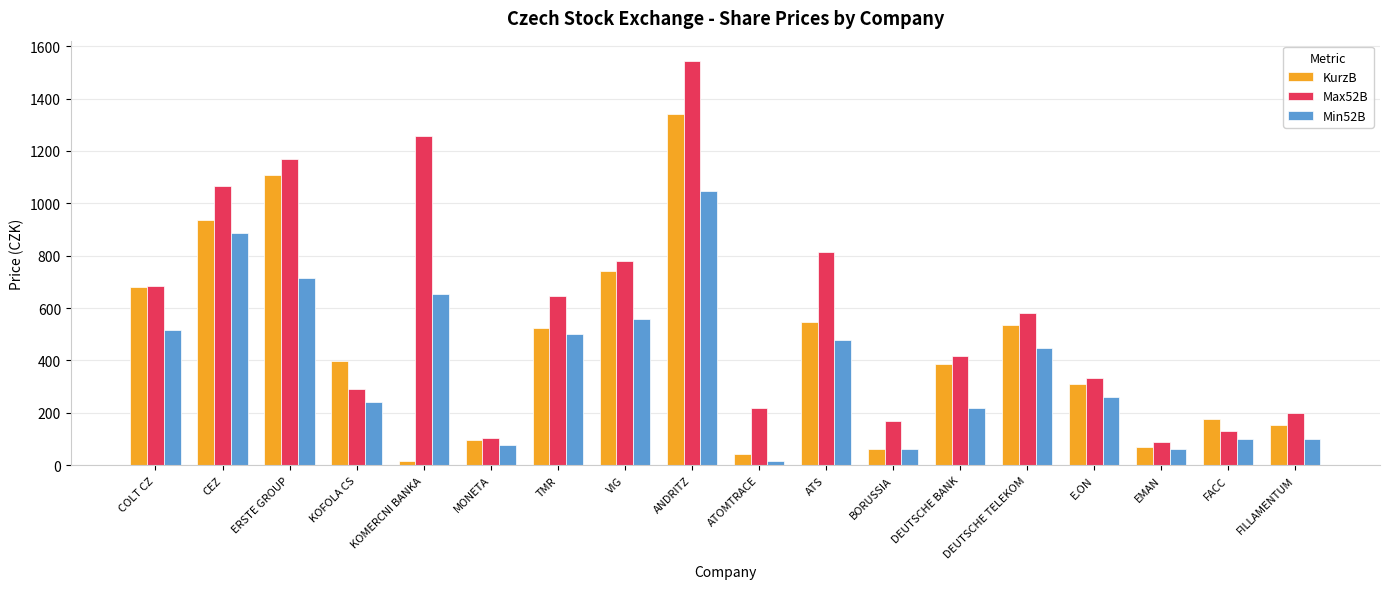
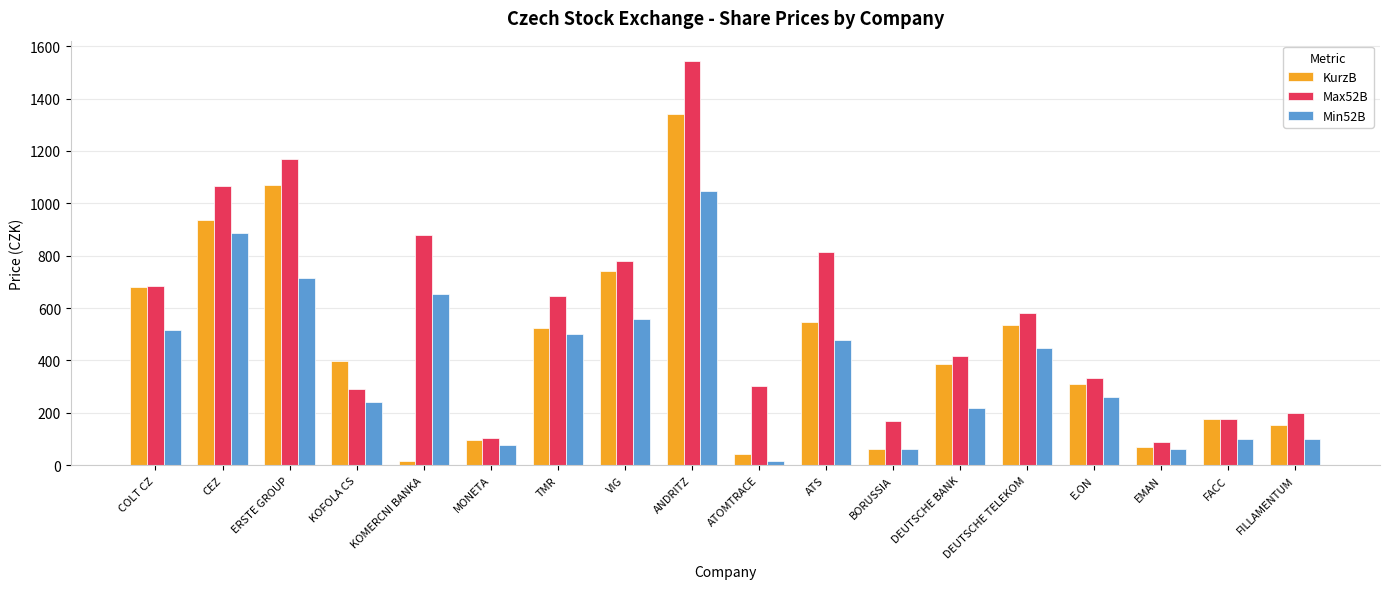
KurzB, ERSTE GROUP: 1110 -> 1070
Max52B, KOMERCNI BANKA: 1260 -> 880
Max52B, ATOMTRACE: 220 -> 300
Max52B, FACC: 130 -> 180
